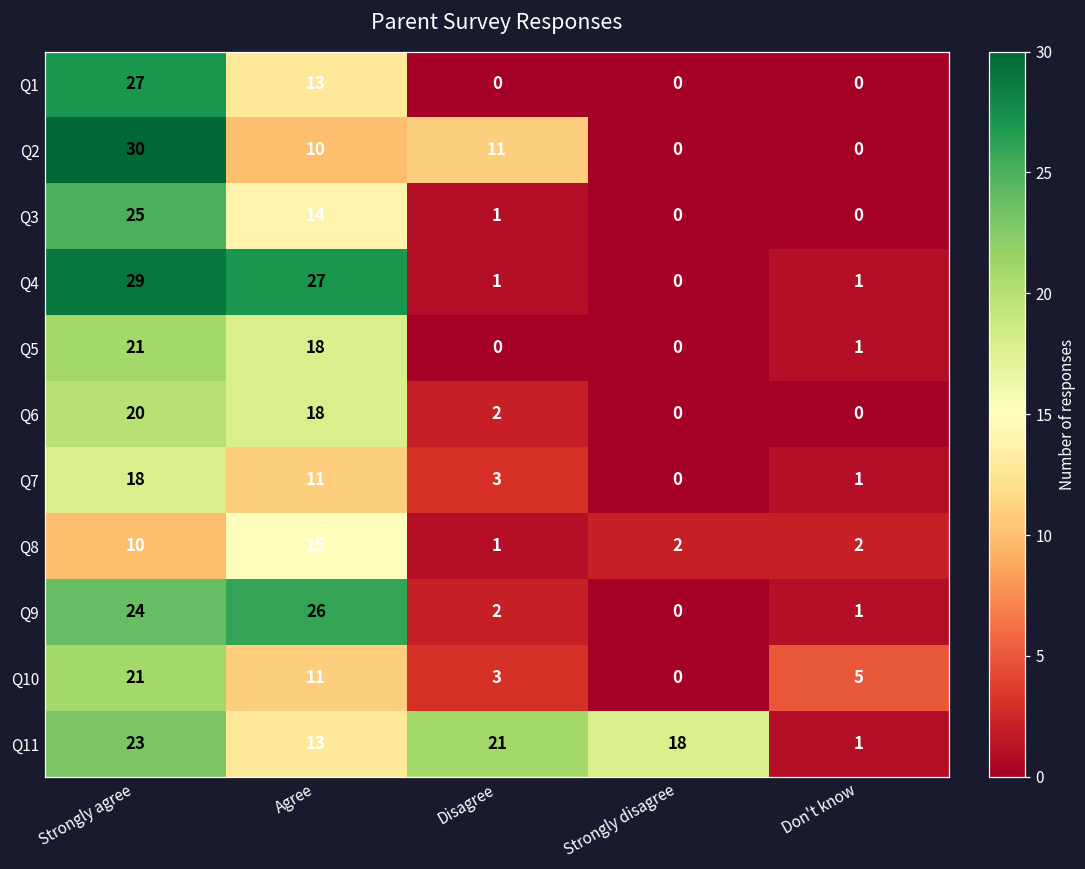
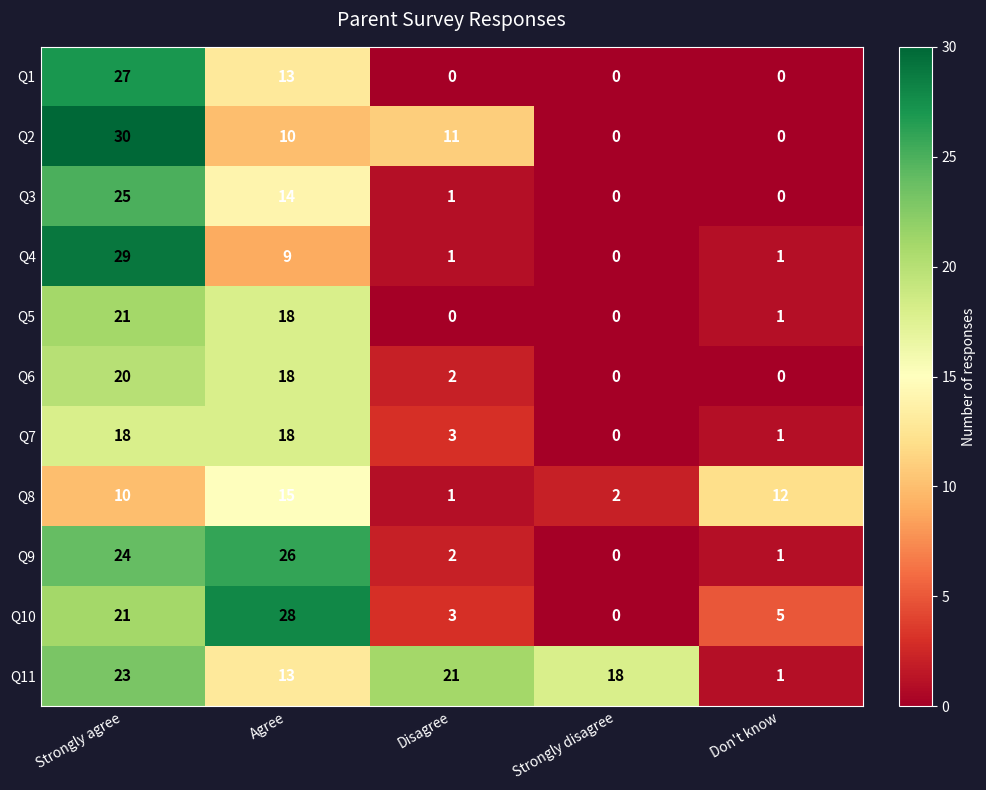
Q4, Agree: 27 -> 9
Q7, Agree: 11 -> 18
Q8, Don't know: 2 -> 12
Q10, Agree: 11 -> 28
